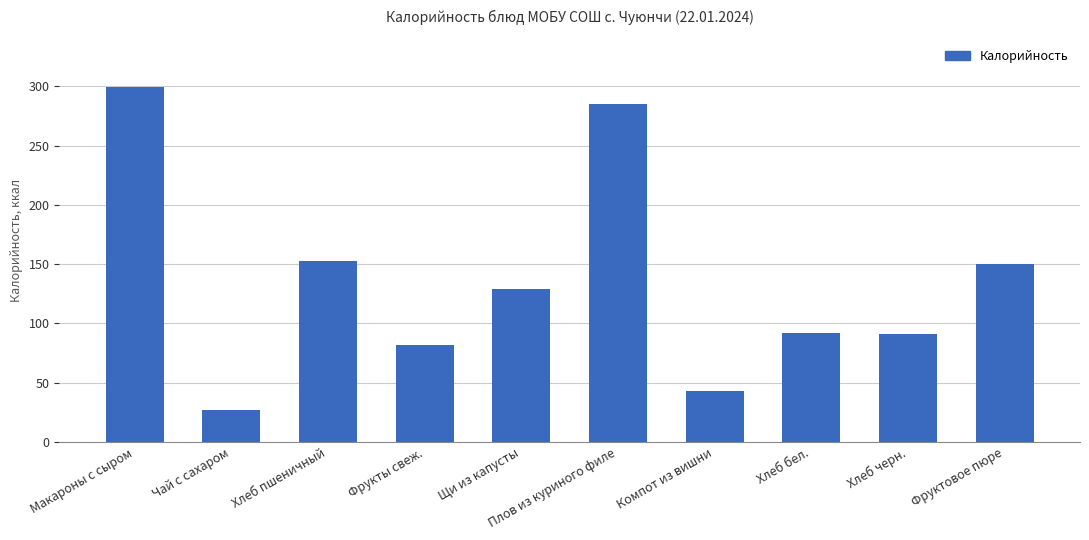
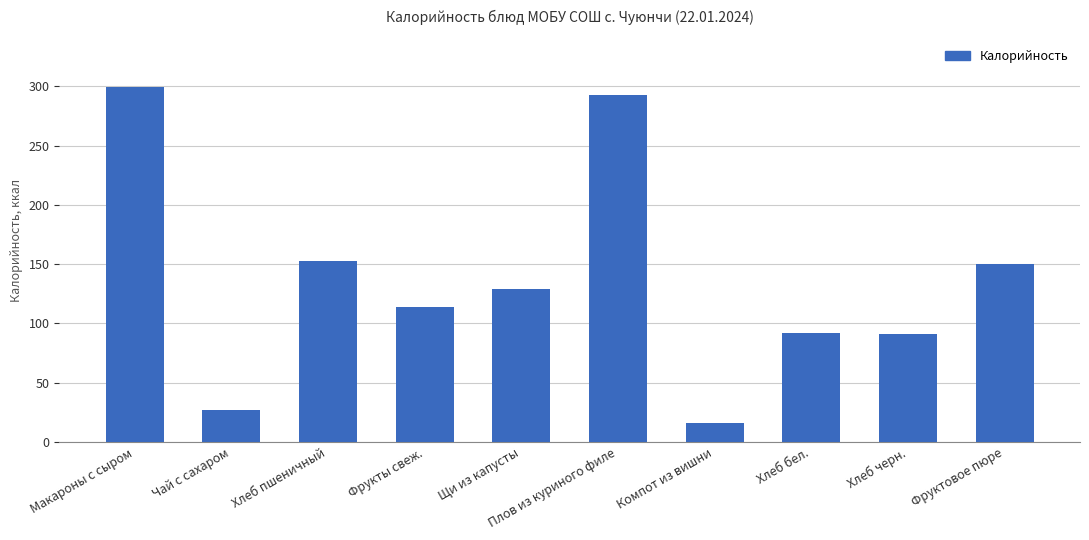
Фрукты свеж.: 82 -> 114
Плов из куриного филе: 285 -> 293
Компот из вишни: 43 -> 16
